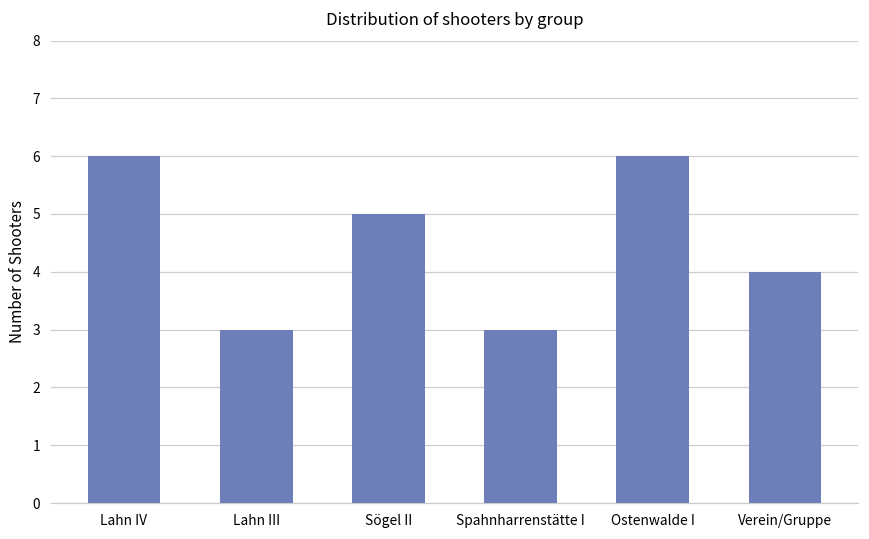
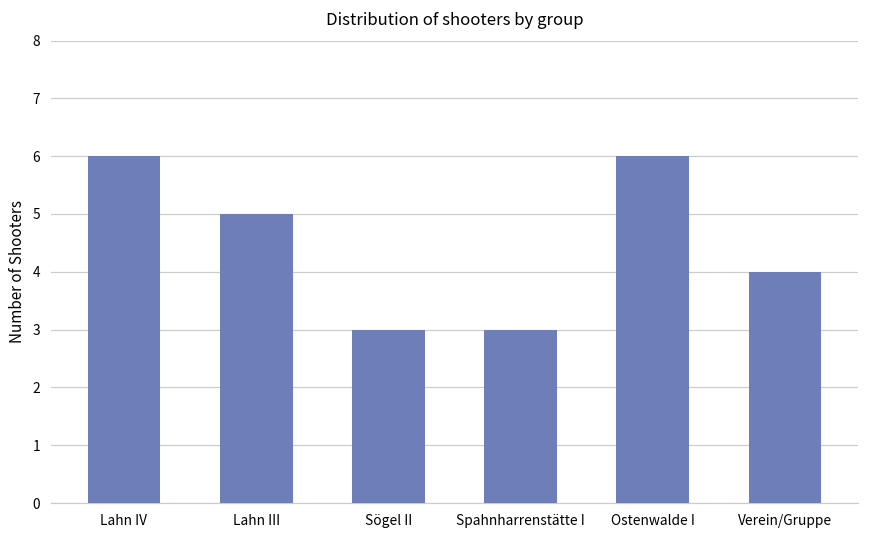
Lahn III: 3 -> 5
Sögel II: 5 -> 3
